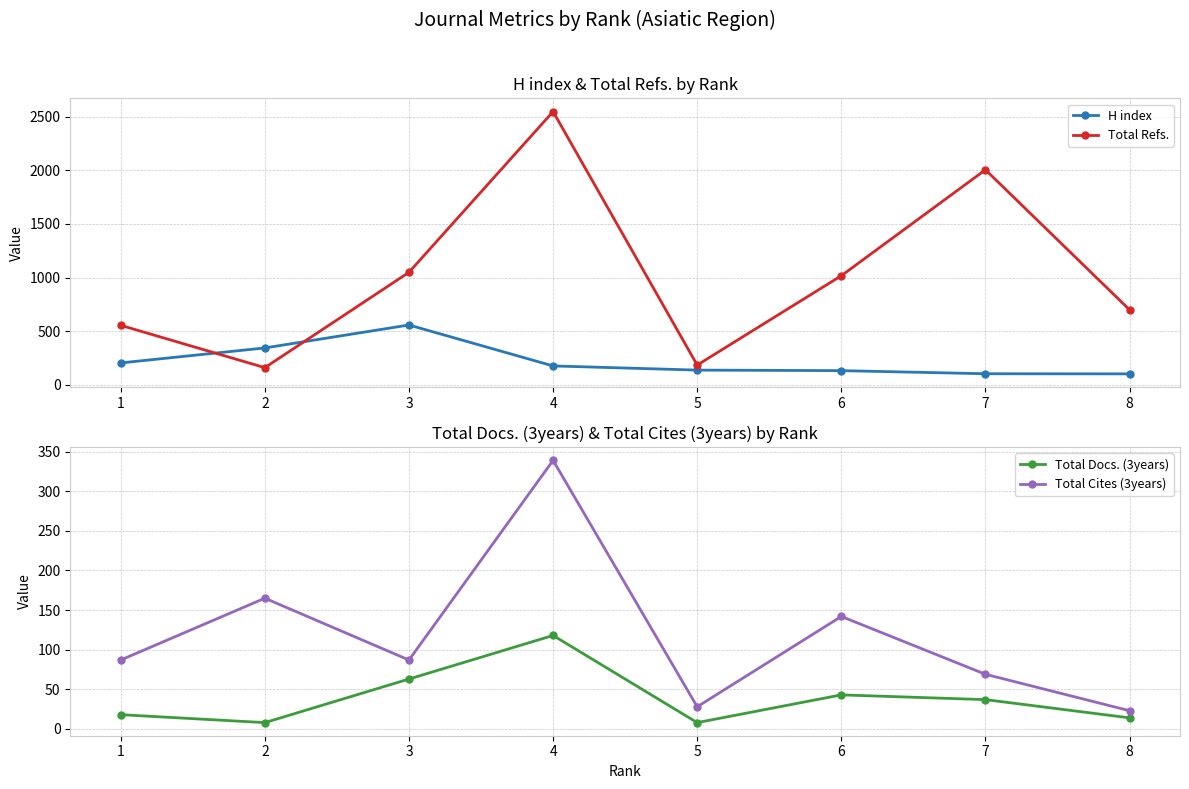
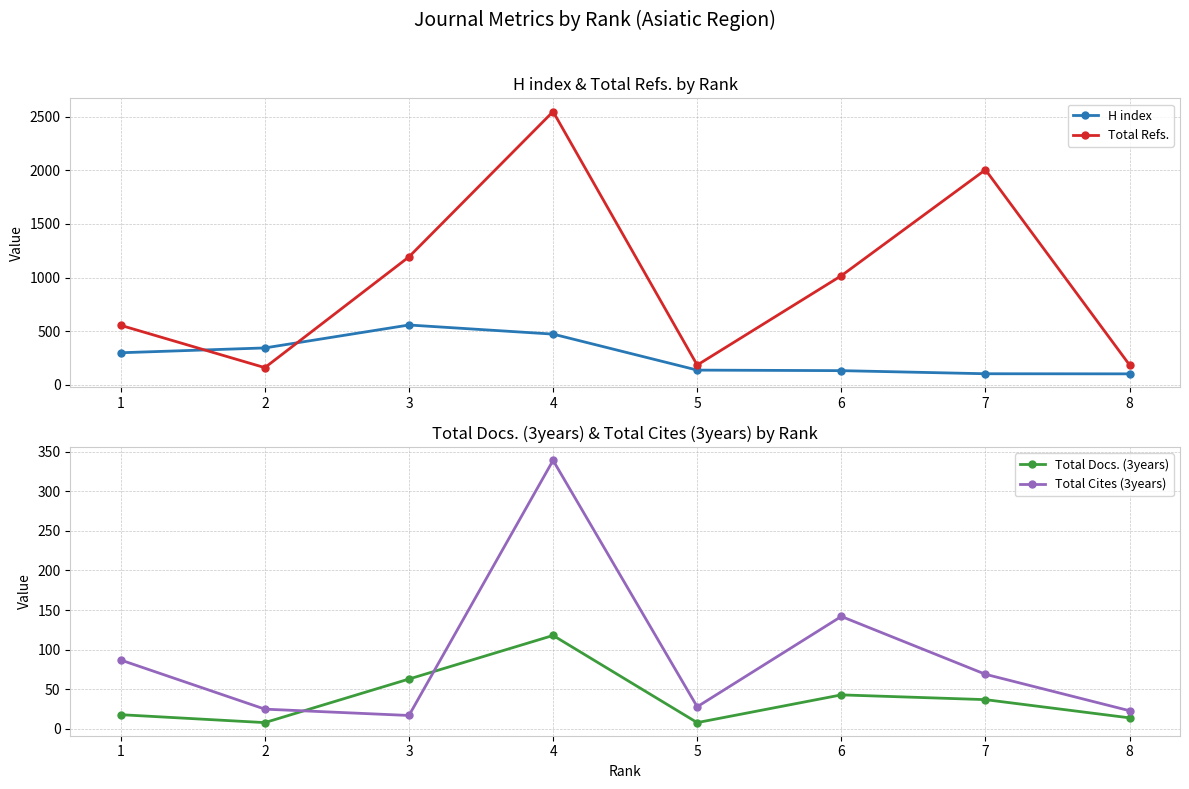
H index & Total Refs. by Rank, H index, 1: 200 -> 300
H index & Total Refs. by Rank, Total Refs., 3: 1050 -> 1190
H index & Total Refs. by Rank, H index, 4: 180 -> 470
H index & Total Refs. by Rank, Total Refs., 8: 700 -> 180
Total Docs. (3years) & Total Cites (3years) by Rank, Total Cites (3years), 2: 170 -> 30
Total Docs. (3years) & Total Cites (3years) by Rank, Total Cites (3years), 3: 90 -> 20
